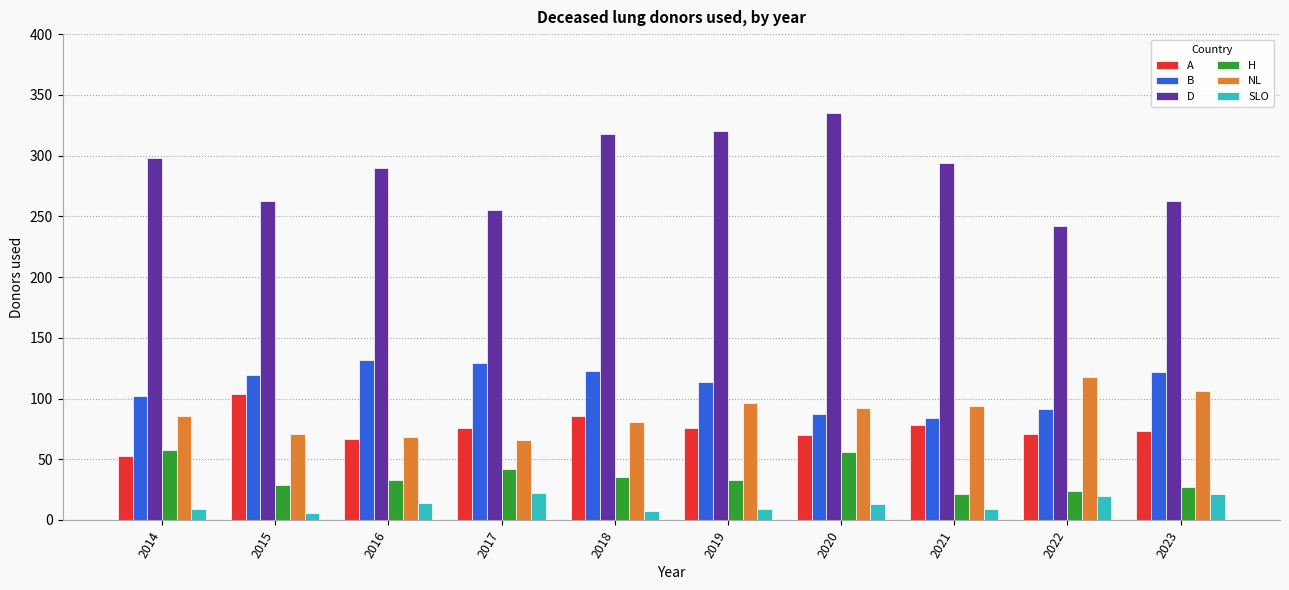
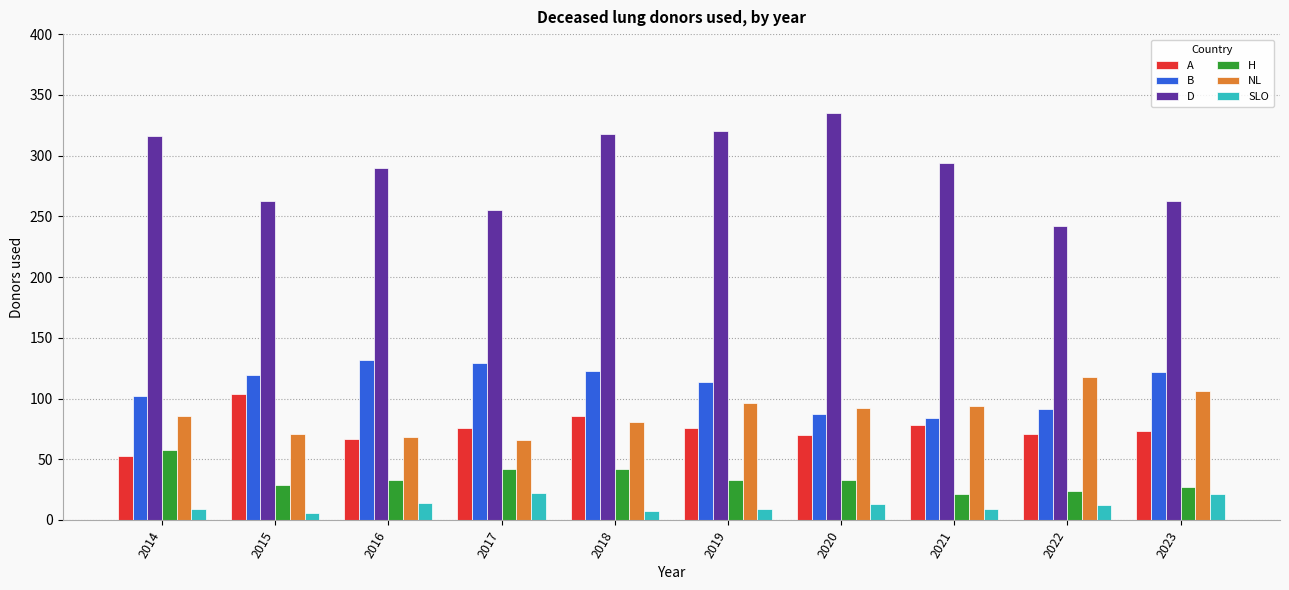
D, 2014: 298 -> 316
H, 2018: 35 -> 42
H, 2020: 56 -> 33
SLO, 2022: 20 -> 12
